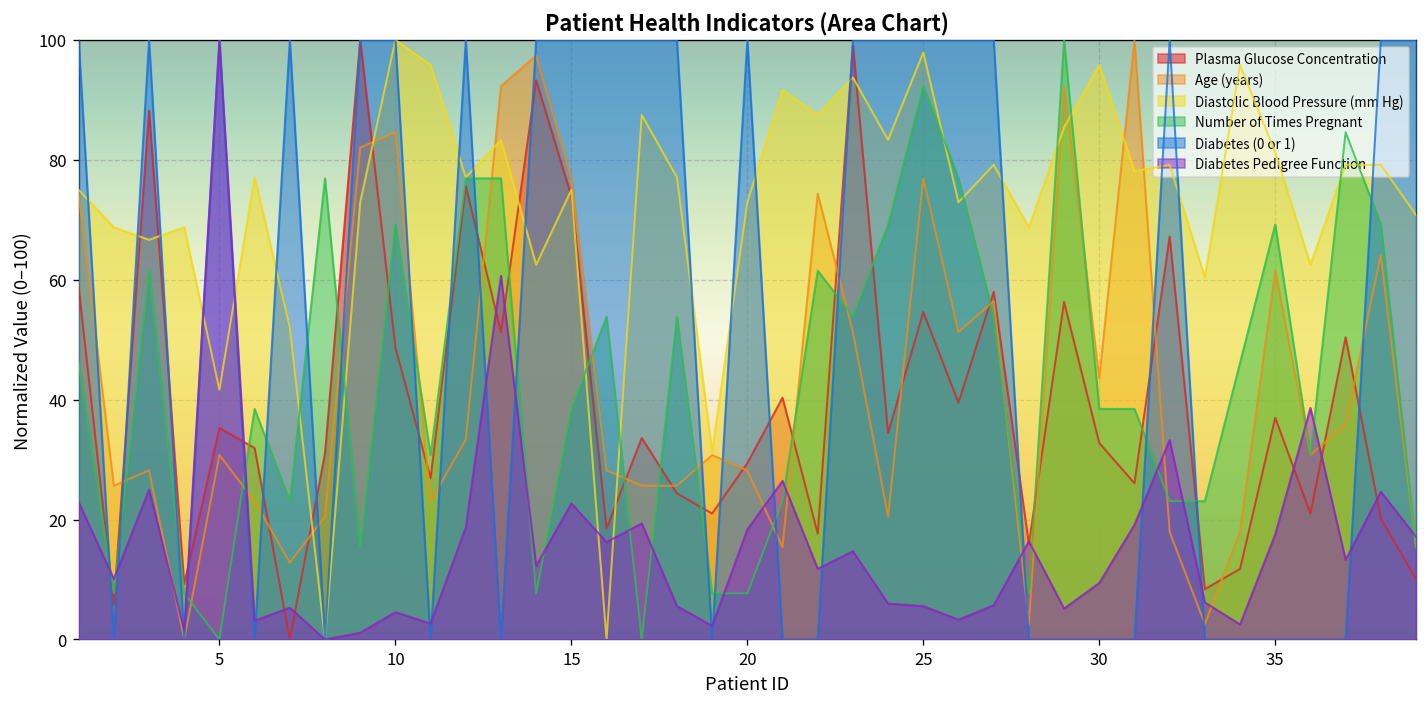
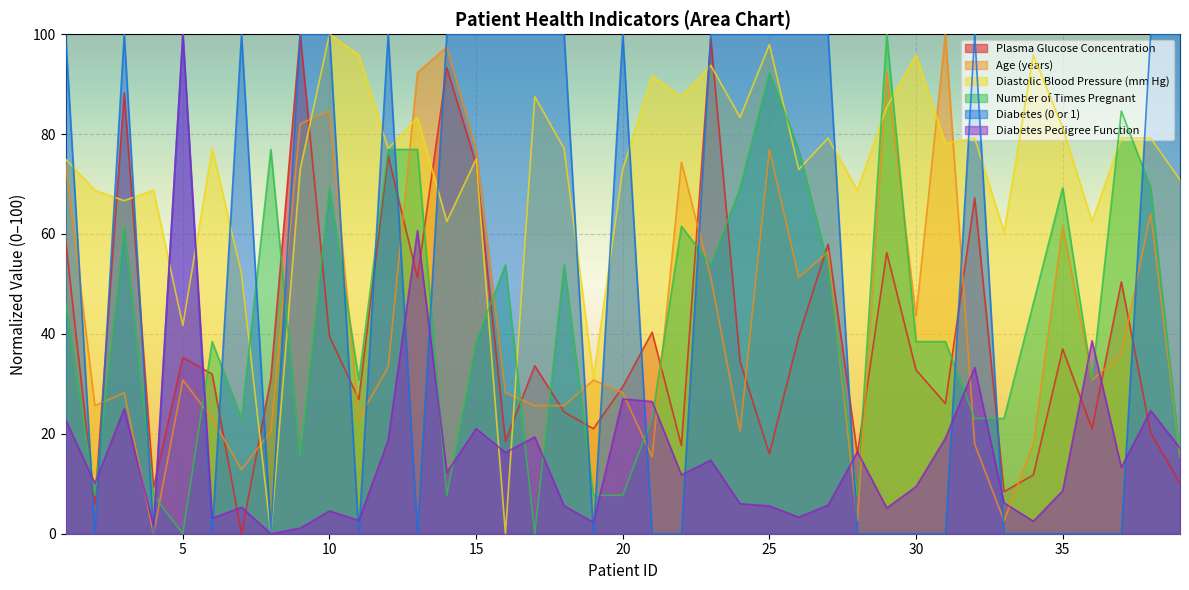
Plasma Glucose Concentration, 10: 49 -> 39
Diabetes Pedigree Function, 15: 23 -> 21
Diabetes Pedigree Function, 20: 18 -> 27
Plasma Glucose Concentration, 25: 55 -> 16
Diabetes Pedigree Function, 35: 18 -> 9
